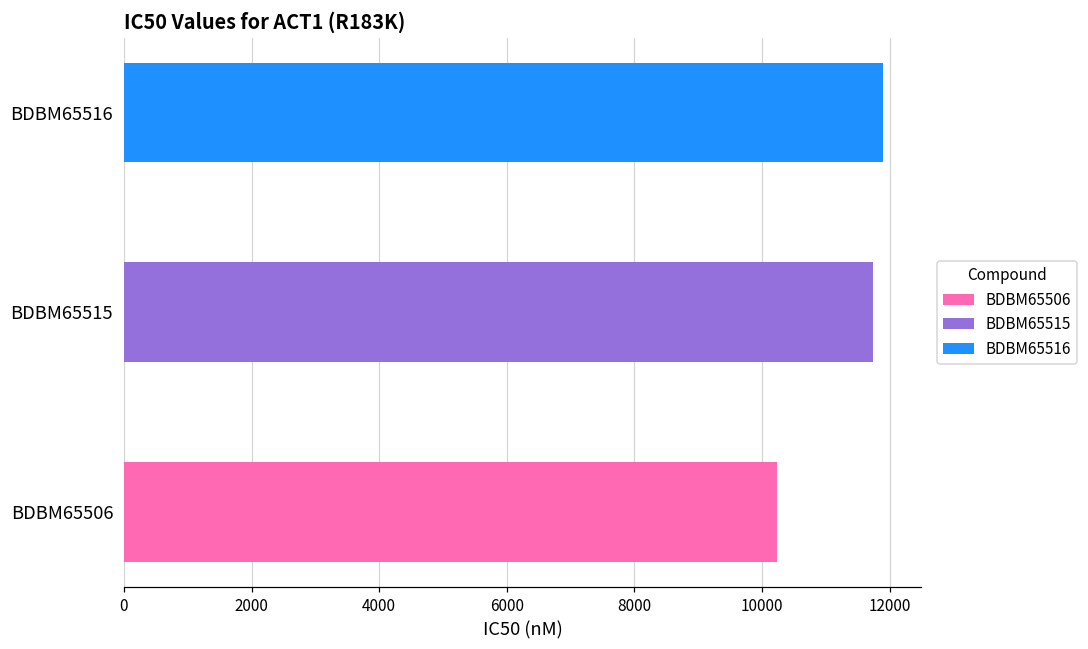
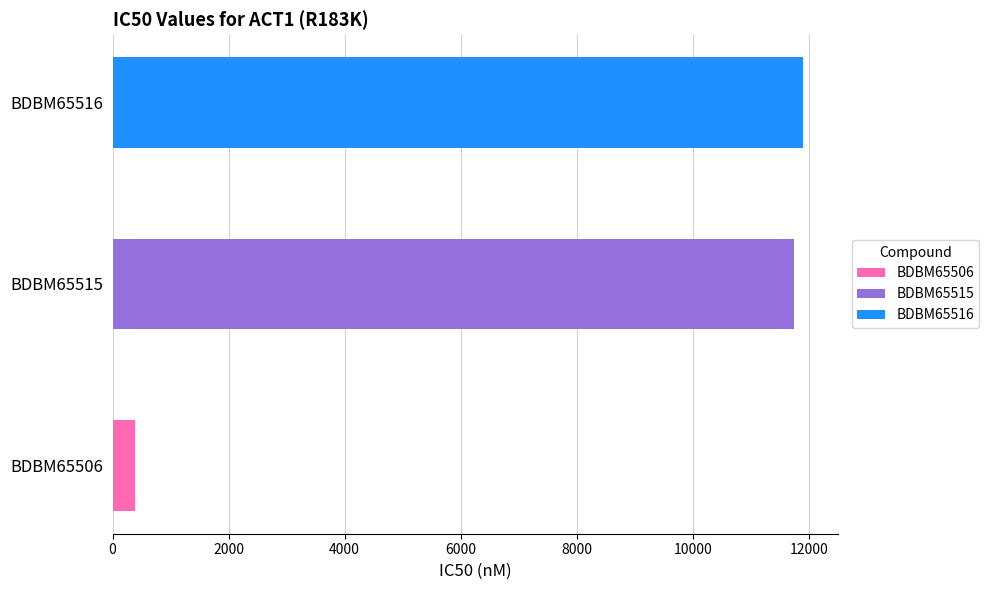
BDBM65506: 10200 -> 400
